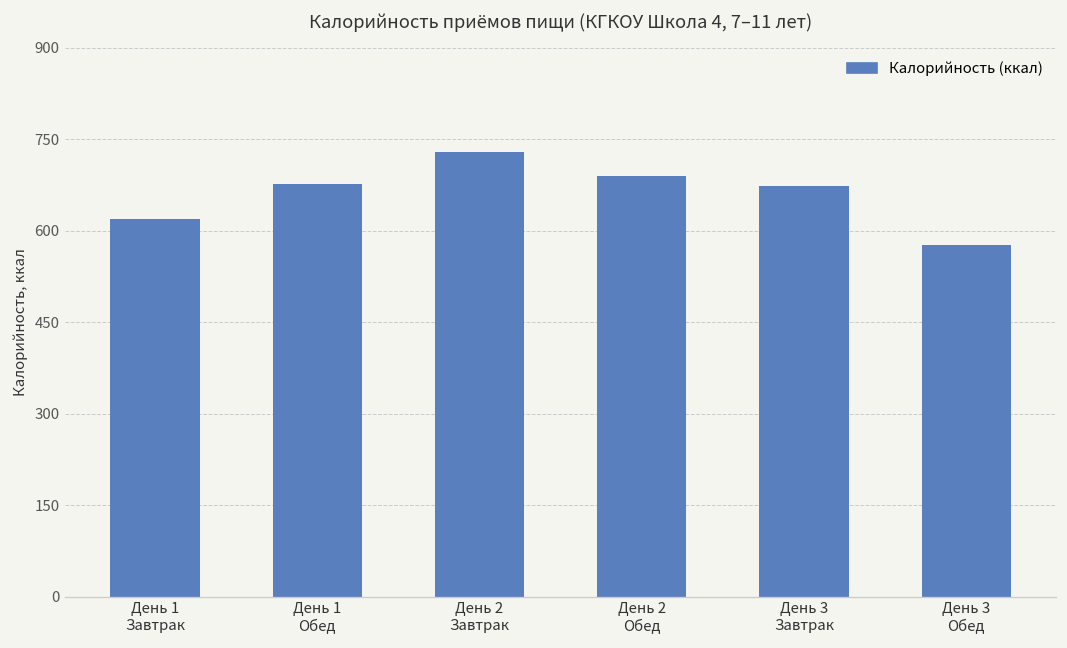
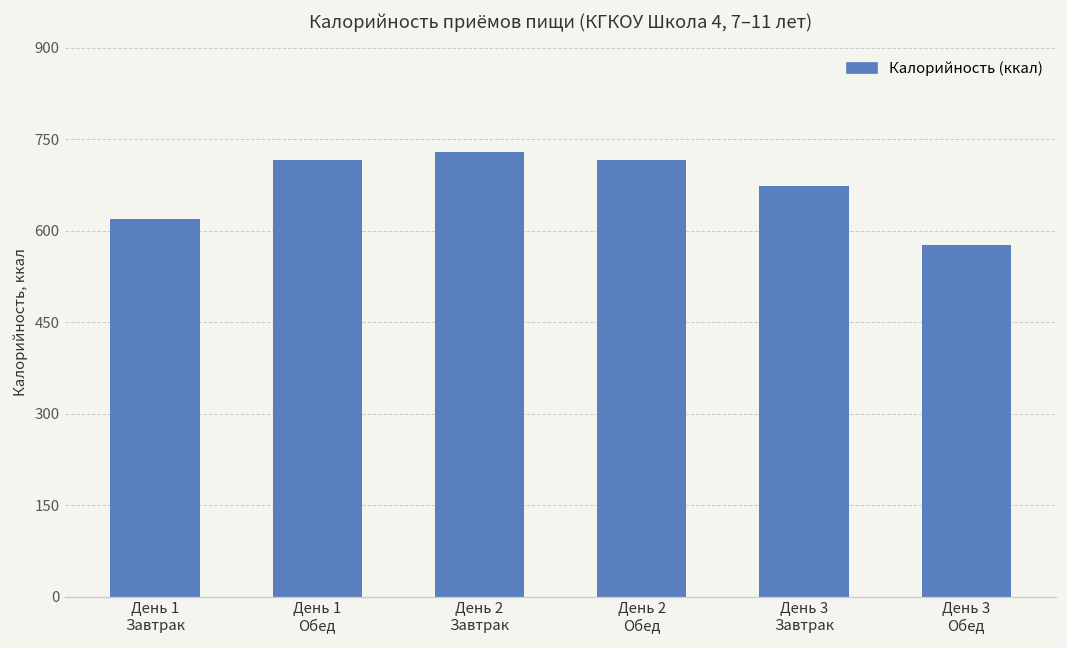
День 1 Обед: 680 -> 720
День 2 Обед: 690 -> 720
